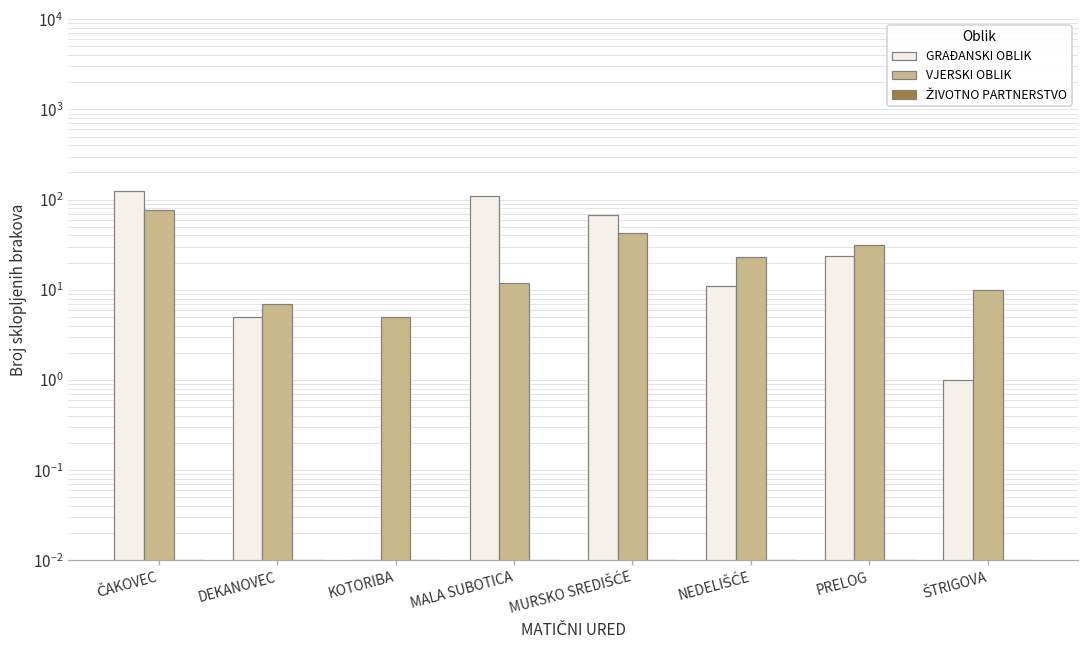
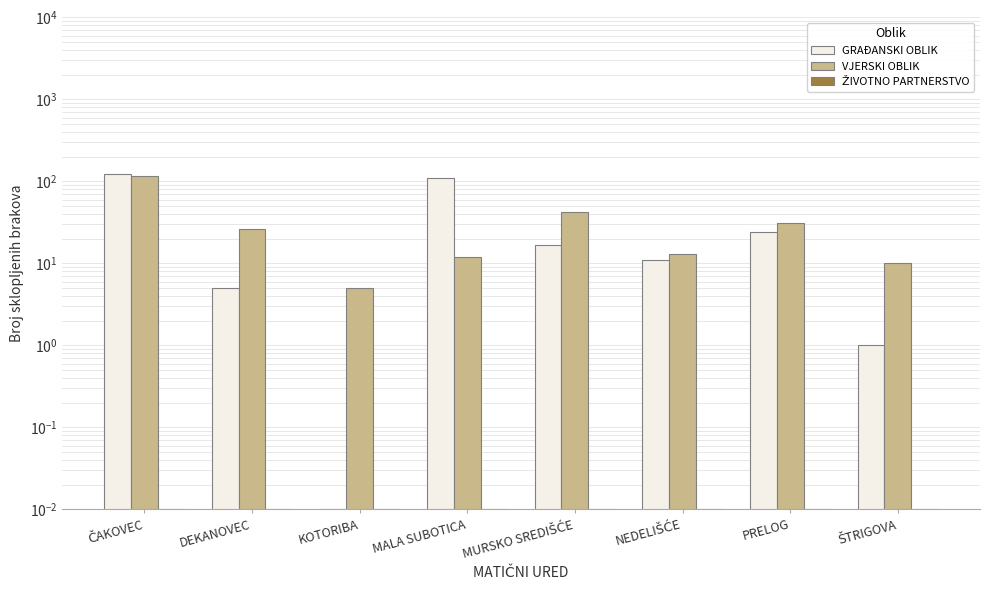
VJERSKI OBLIK, ČAKOVEC: 80 -> 120
VJERSKI OBLIK, DEKANOVEC: 7 -> 26
GRAĐANSKI OBLIK, MURSKO SREDIŠĆE: 70 -> 17
VJERSKI OBLIK, NEDELIŠĆE: 23 -> 13
